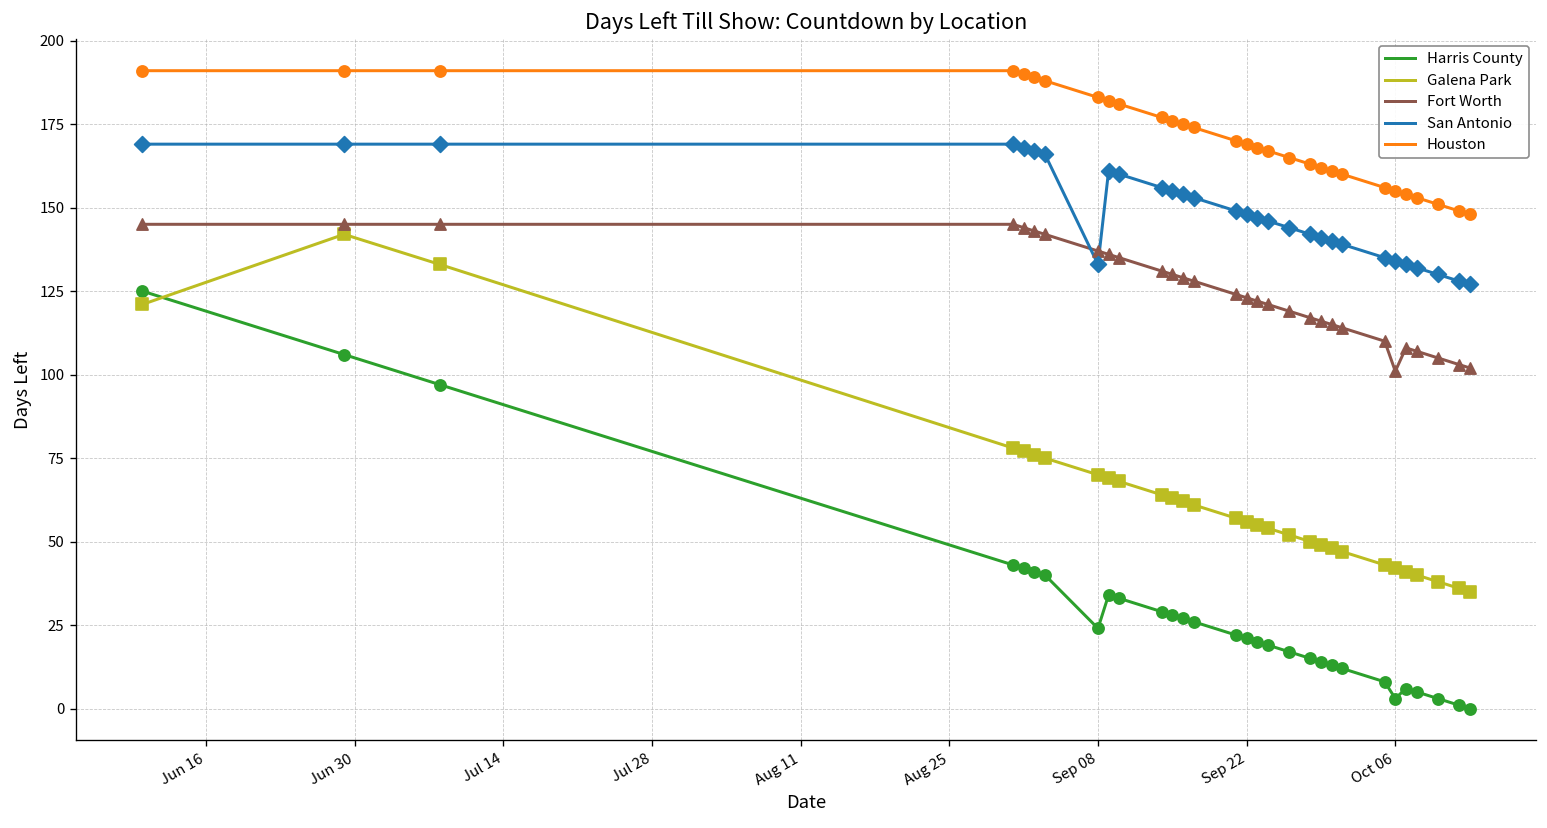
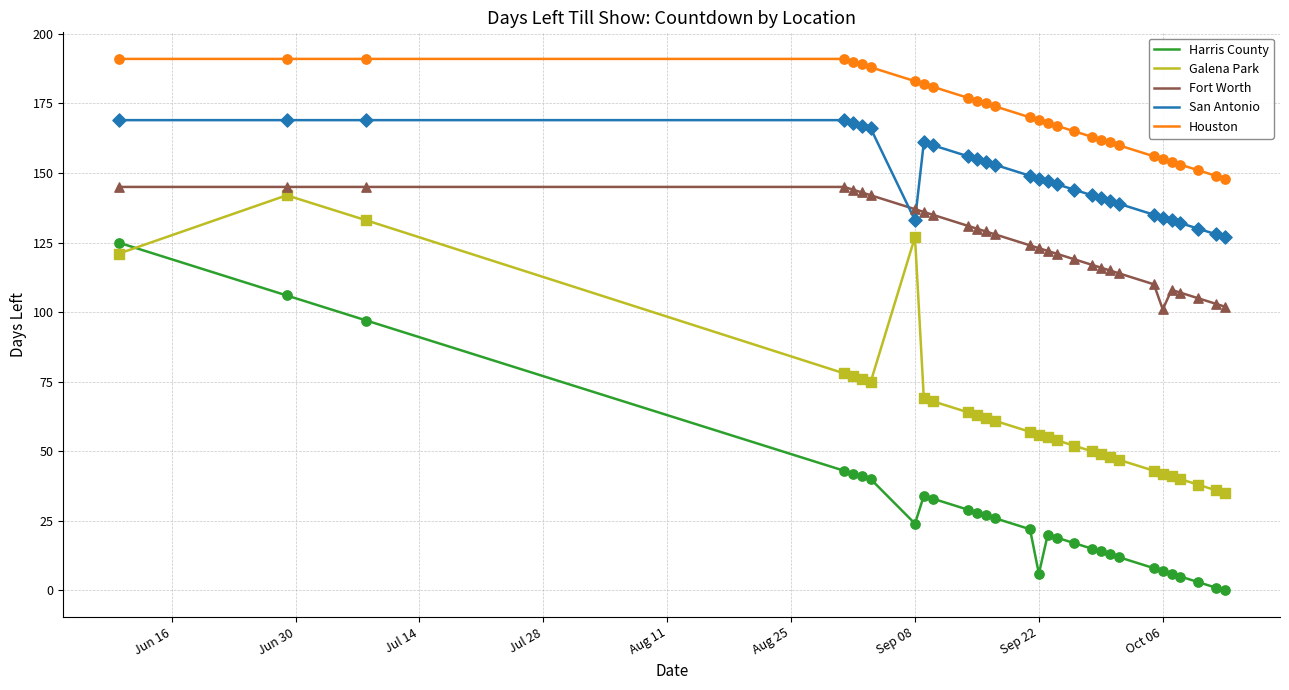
Galena Park, Sep 08: 70 -> 127
Harris County, Sep 22: 21 -> 6
Harris County, Oct 06: 3 -> 7
